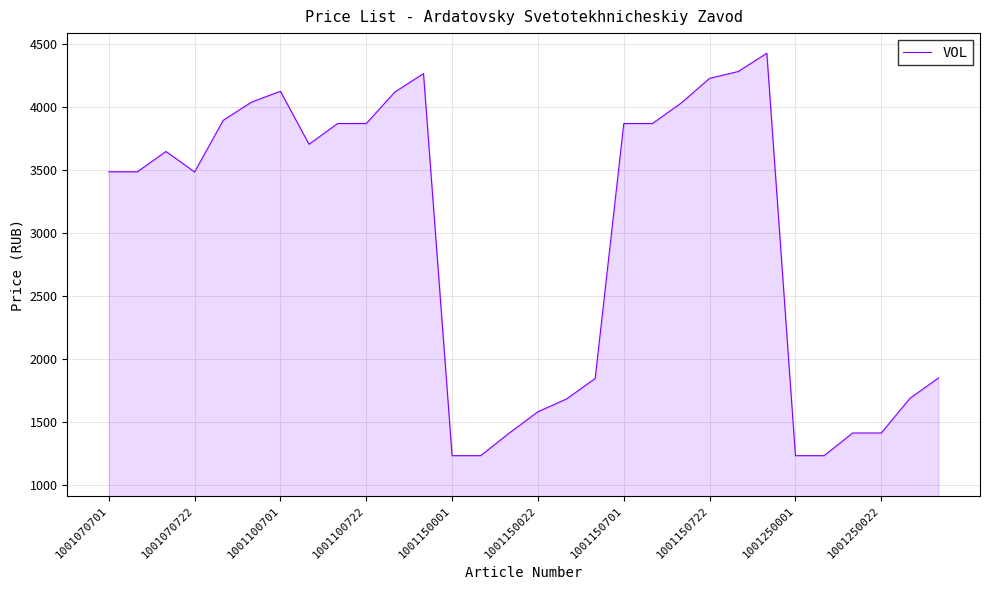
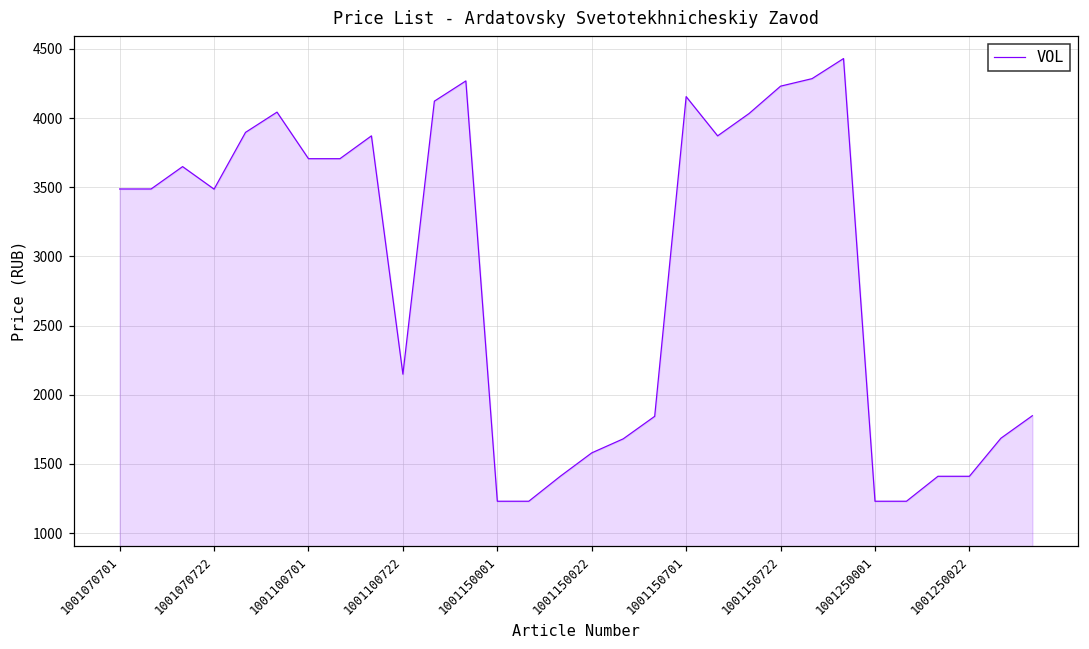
1001100701: 4130 -> 3710
1001100722: 3870 -> 2150
1001150701: 3870 -> 4150
